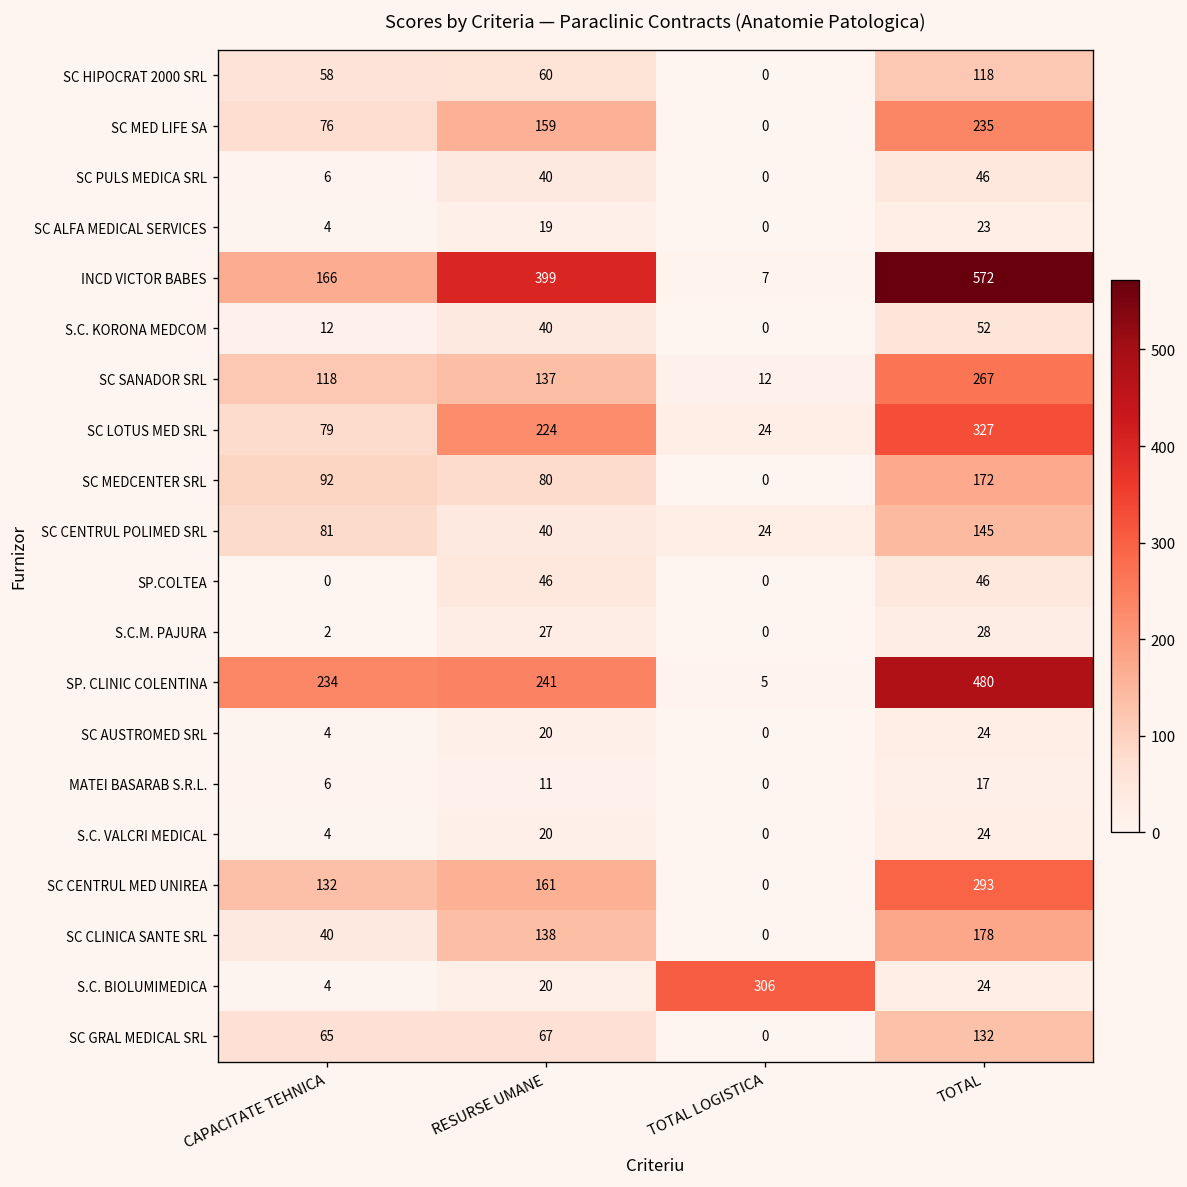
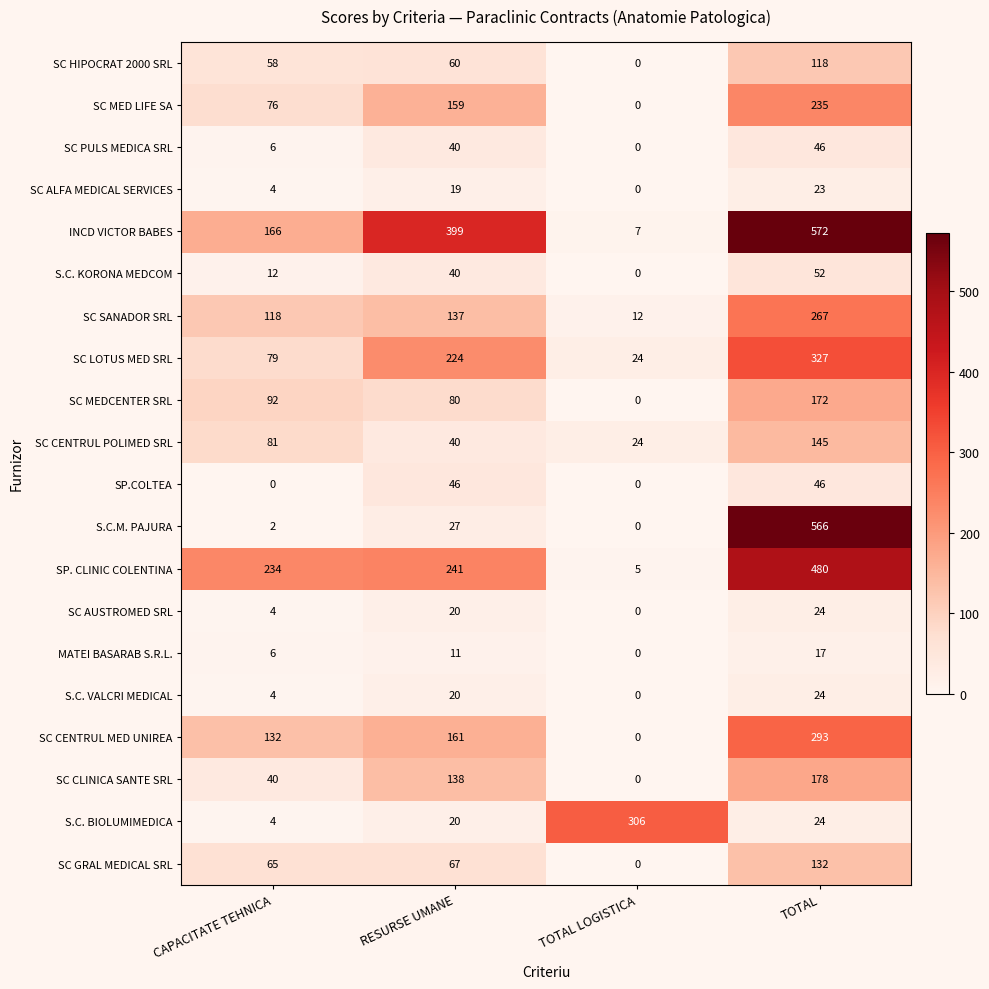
S.C.M. PAJURA, TOTAL: 28 -> 566
